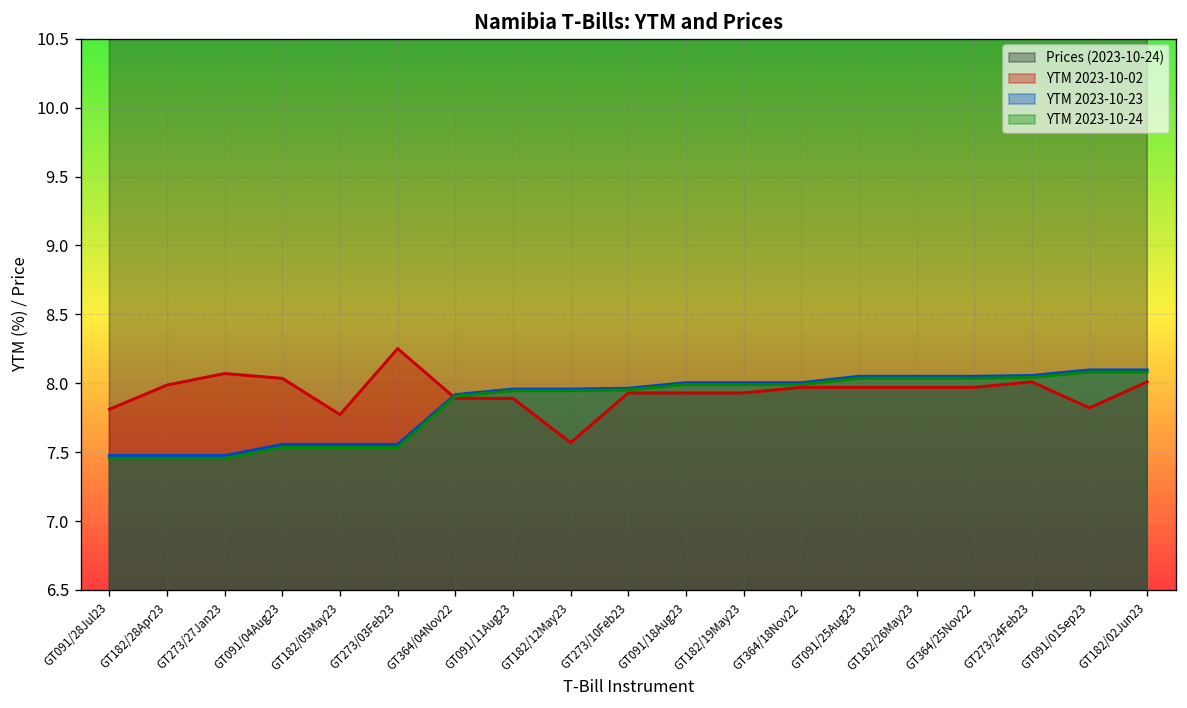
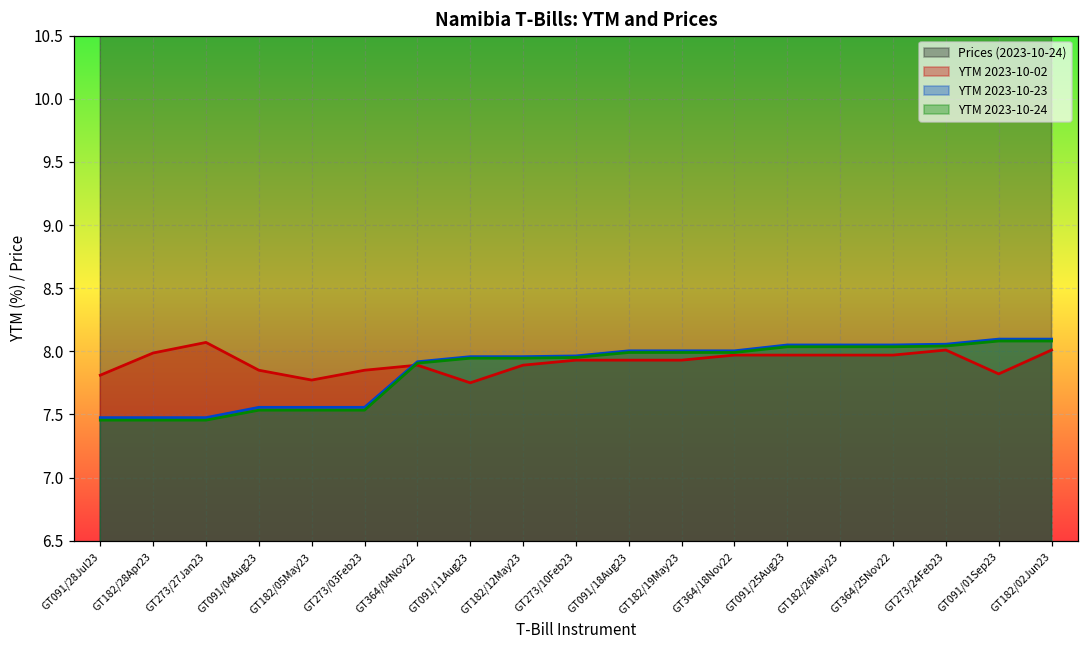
YTM 2023-10-02, GT091/04Aug23: 8.04 -> 7.85
YTM 2023-10-02, GT273/03Feb23: 8.25 -> 7.85
YTM 2023-10-02, GT091/11Aug23: 7.89 -> 7.75
YTM 2023-10-02, GT182/12May23: 7.57 -> 7.89
